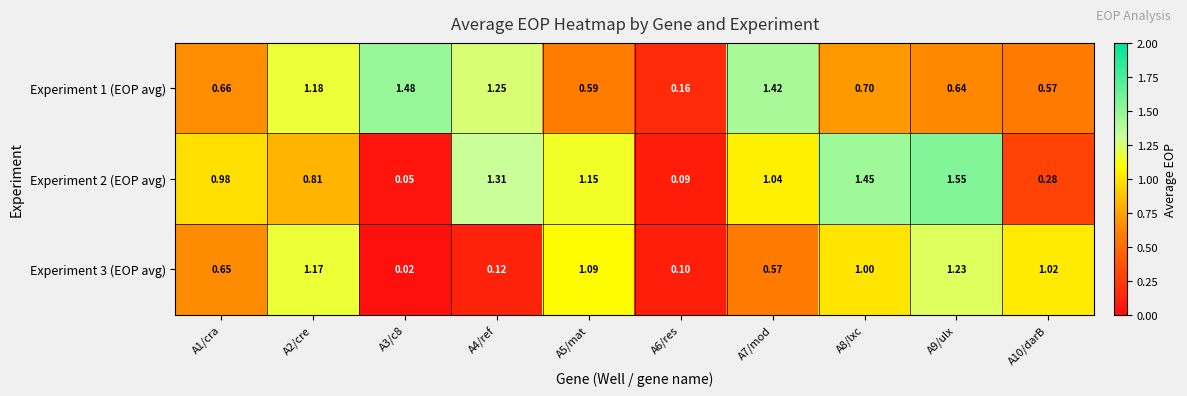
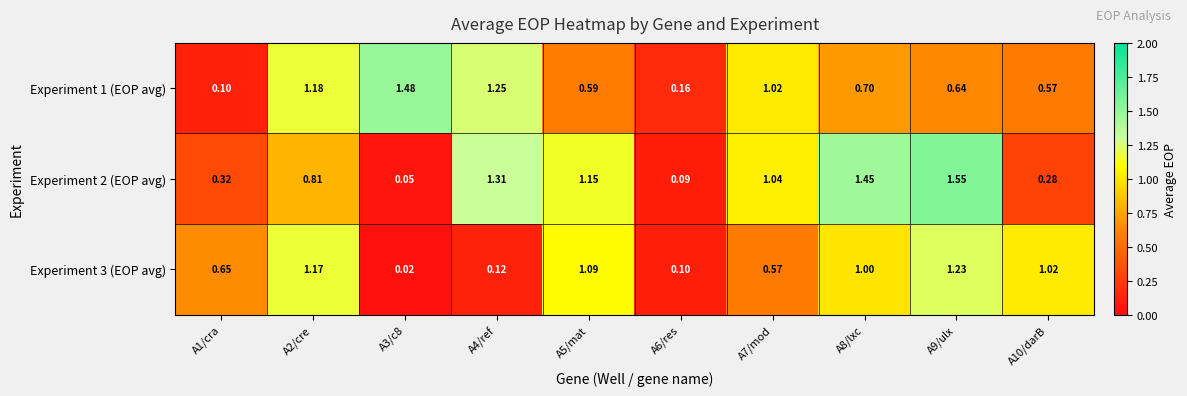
Experiment 1 (EOP avg), A1/cra: 0.66 -> 0.10
Experiment 1 (EOP avg), A7/mod: 1.42 -> 1.02
Experiment 2 (EOP avg), A1/cra: 0.98 -> 0.32
